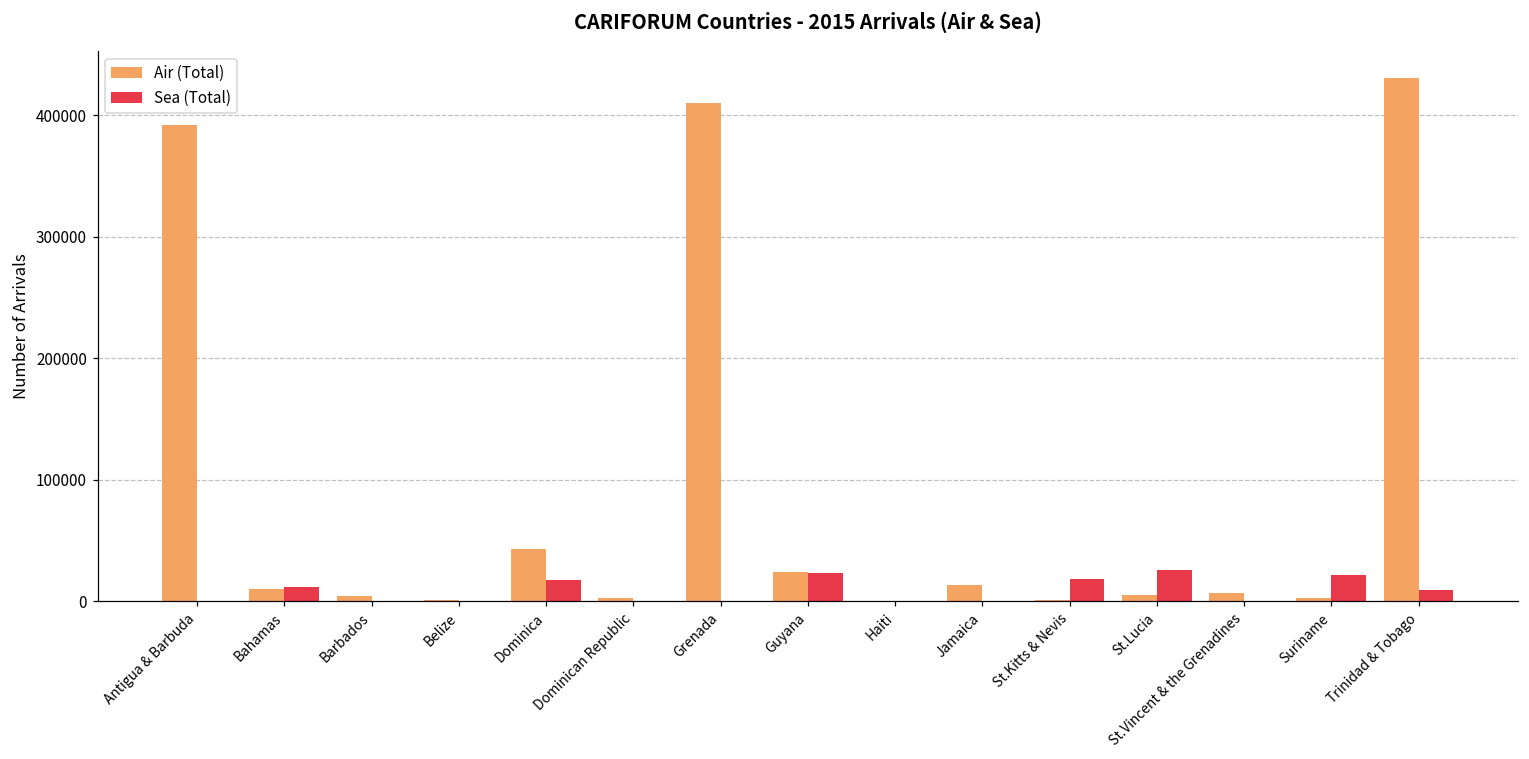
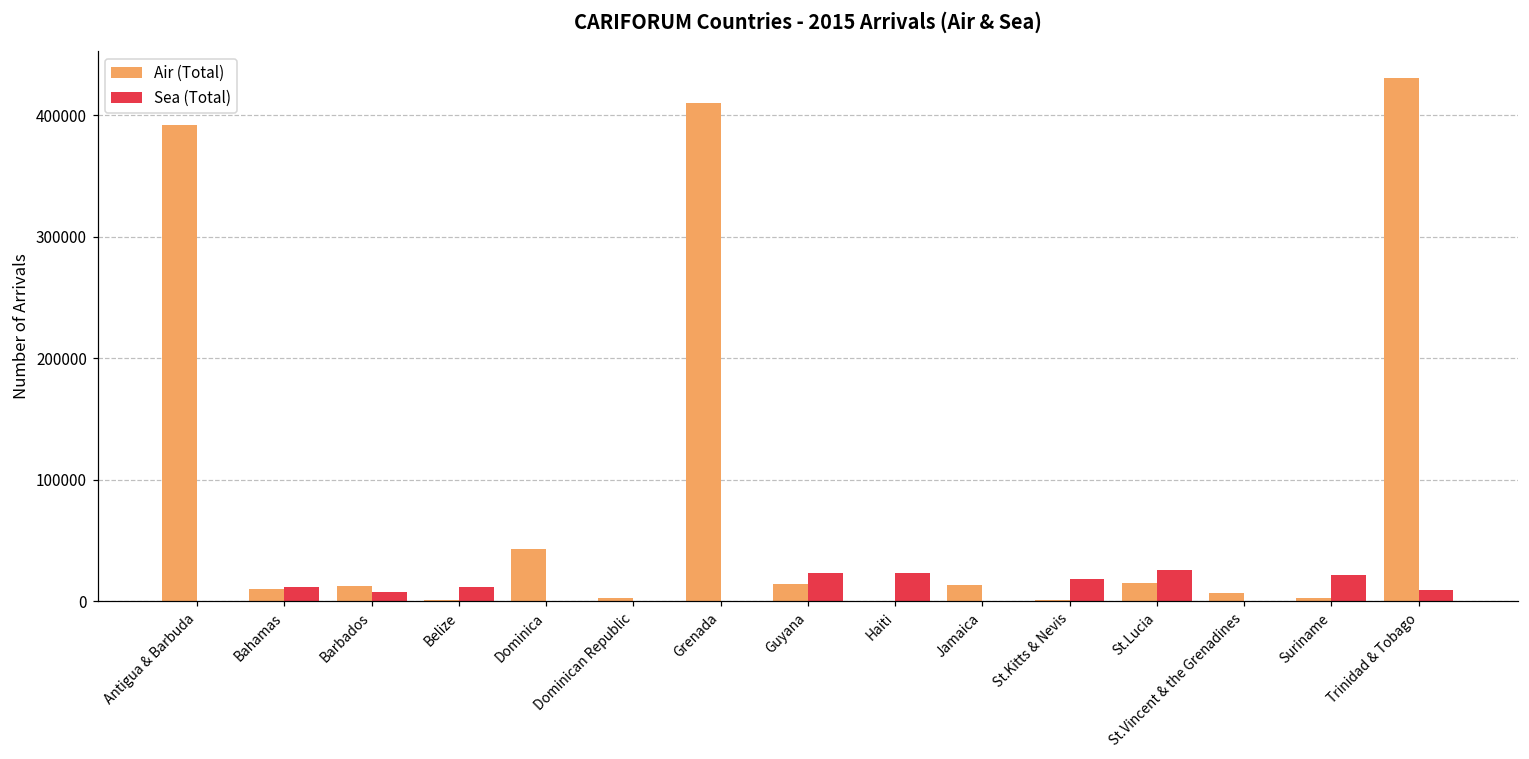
Air (Total), Barbados: 4000 -> 13000
Sea (Total), Barbados: 0 -> 8000
Sea (Total), Belize: 0 -> 11000
Sea (Total), Dominica: 18000 -> 0
Air (Total), Guyana: 24000 -> 14000
Sea (Total), Haiti: 0 -> 23000
Air (Total), St.Lucia: 5000 -> 15000
